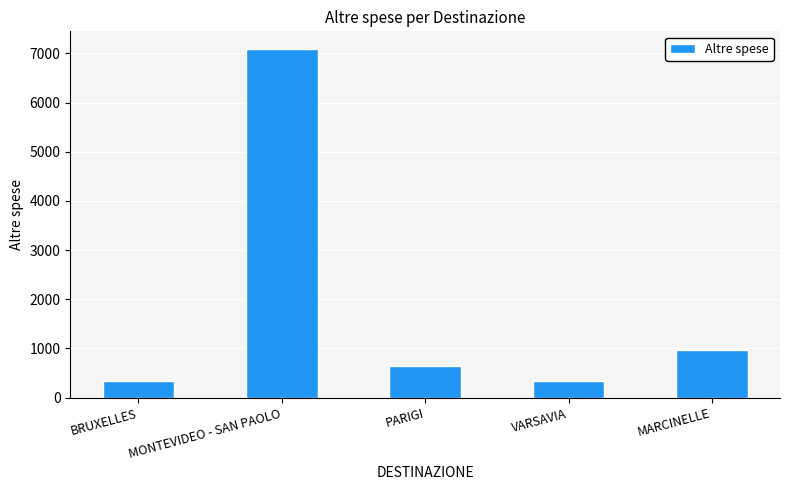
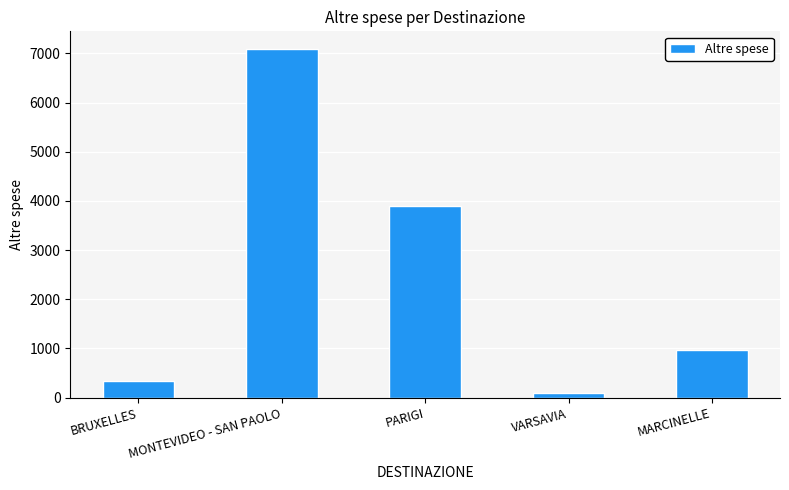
PARIGI: 600 -> 3900
VARSAVIA: 300 -> 100
